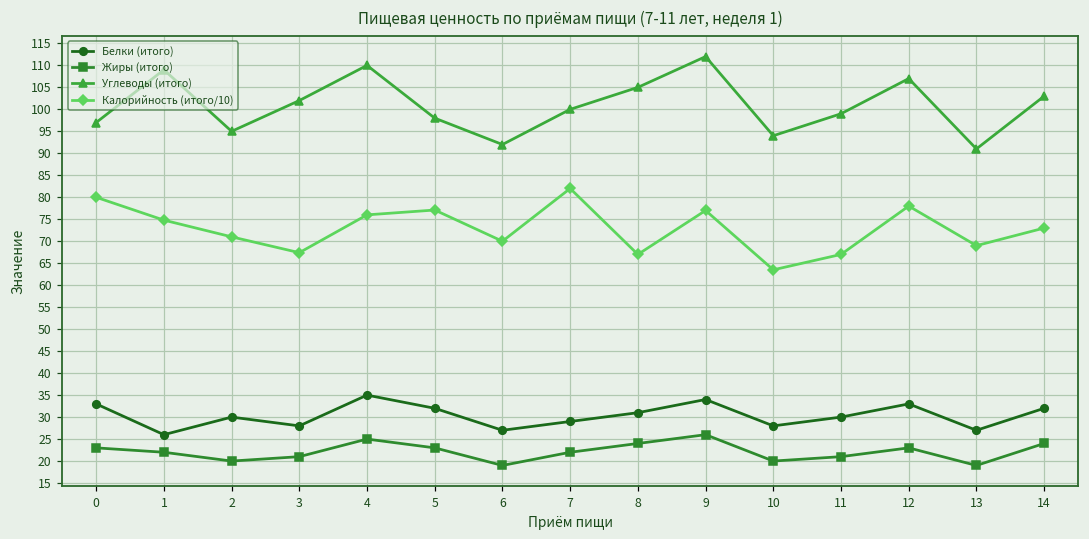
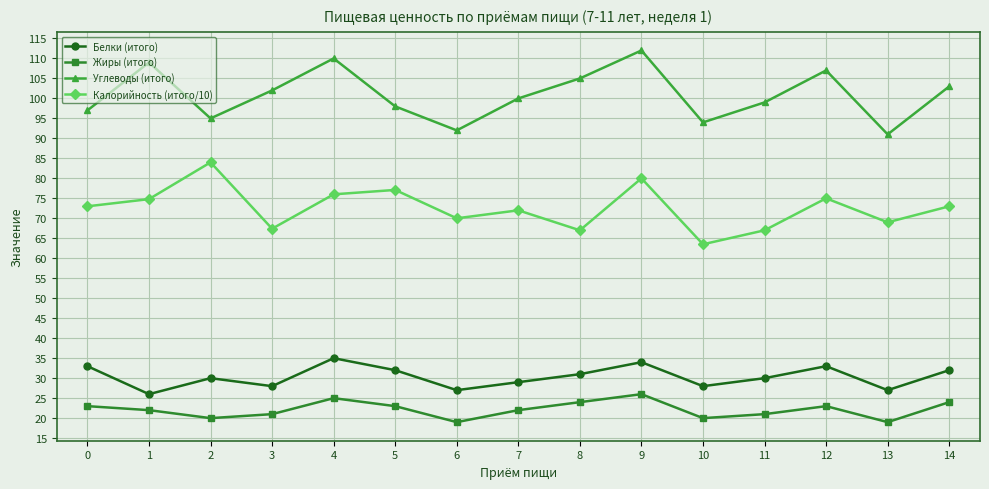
Калорийность (итого/10), 0: 80 -> 73
Калорийность (итого/10), 2: 71 -> 84
Калорийность (итого/10), 7: 82 -> 72
Калорийность (итого/10), 9: 77 -> 80
Калорийность (итого/10), 12: 78 -> 75
